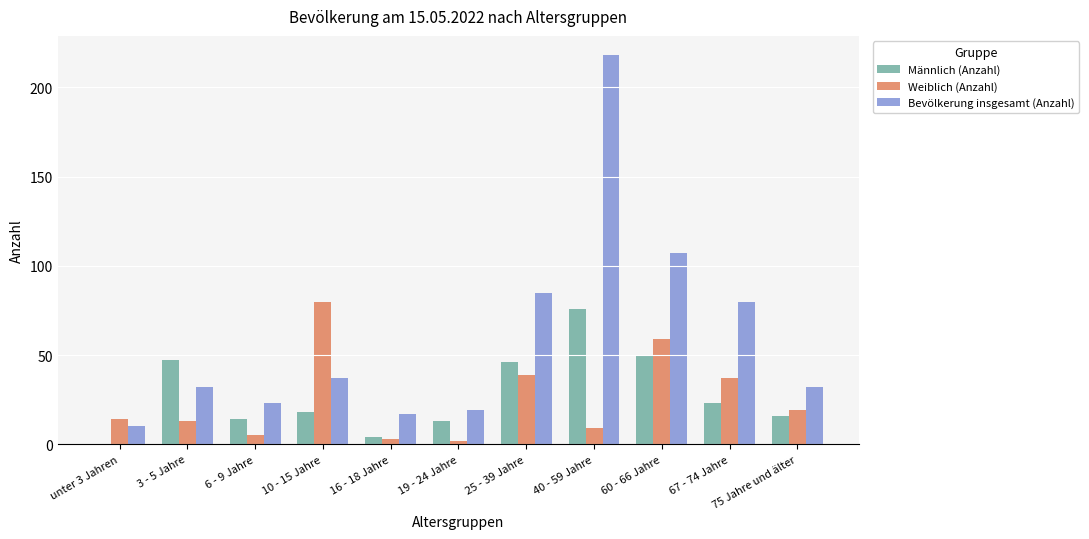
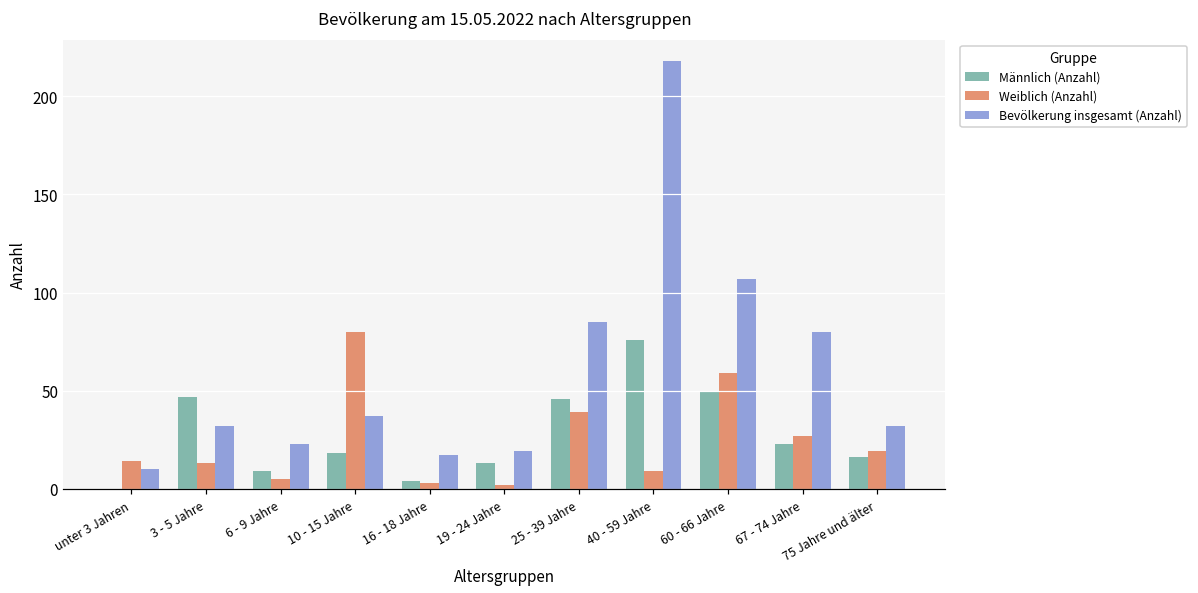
Männlich (Anzahl), 6 - 9 Jahre: 14 -> 9
Weiblich (Anzahl), 67 - 74 Jahre: 37 -> 27
